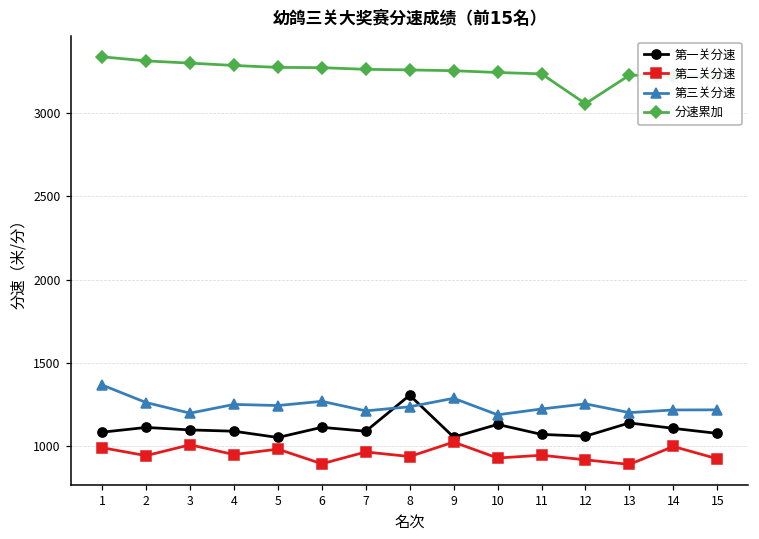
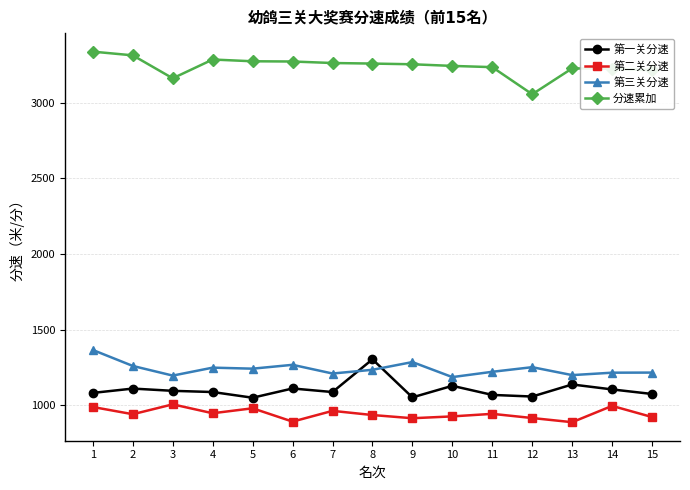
分速累加, 3: 3300 -> 3160
第二关分速, 9: 1020 -> 920
